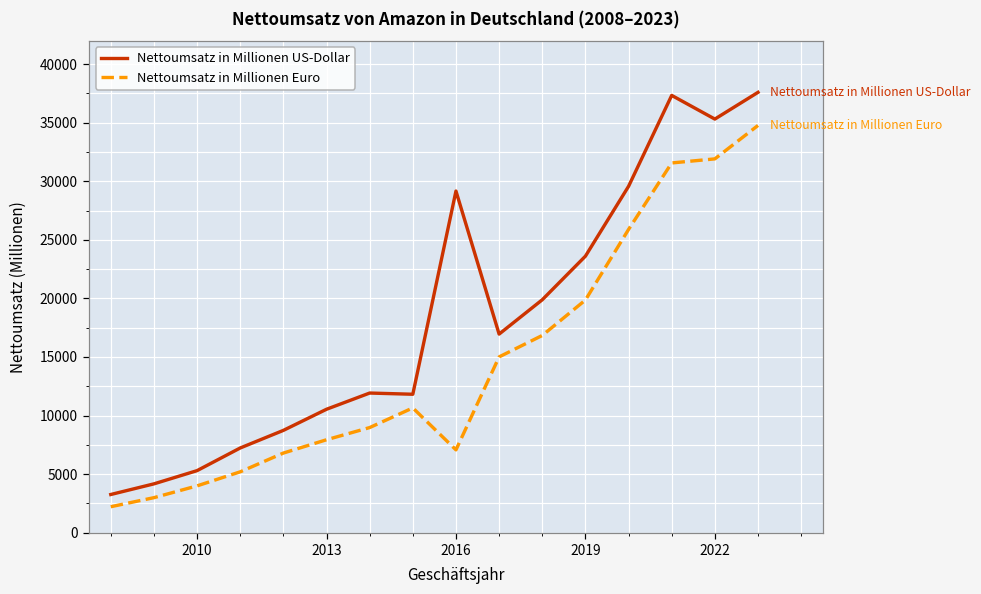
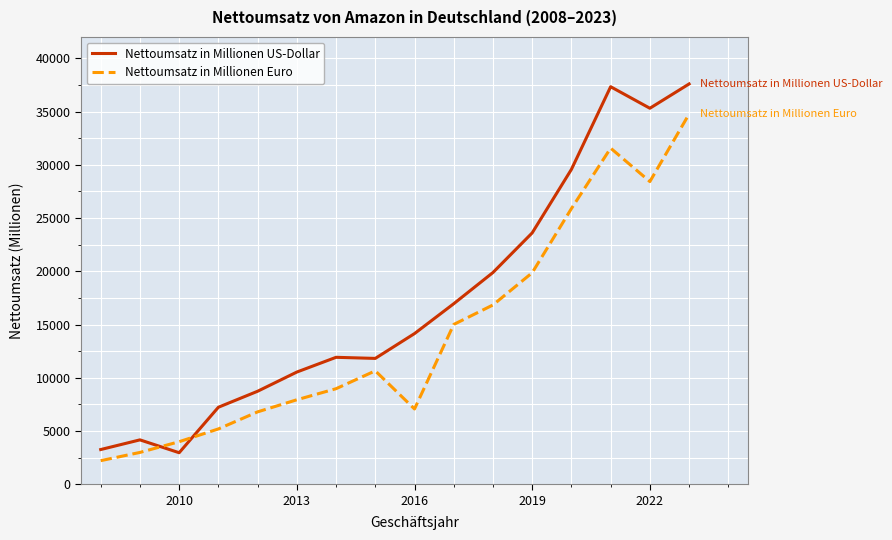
Nettoumsatz in Millionen US-Dollar, 2010: 5300 -> 3000
Nettoumsatz in Millionen US-Dollar, 2016: 29200 -> 14100
Nettoumsatz in Millionen Euro, 2022: 31900 -> 28400
